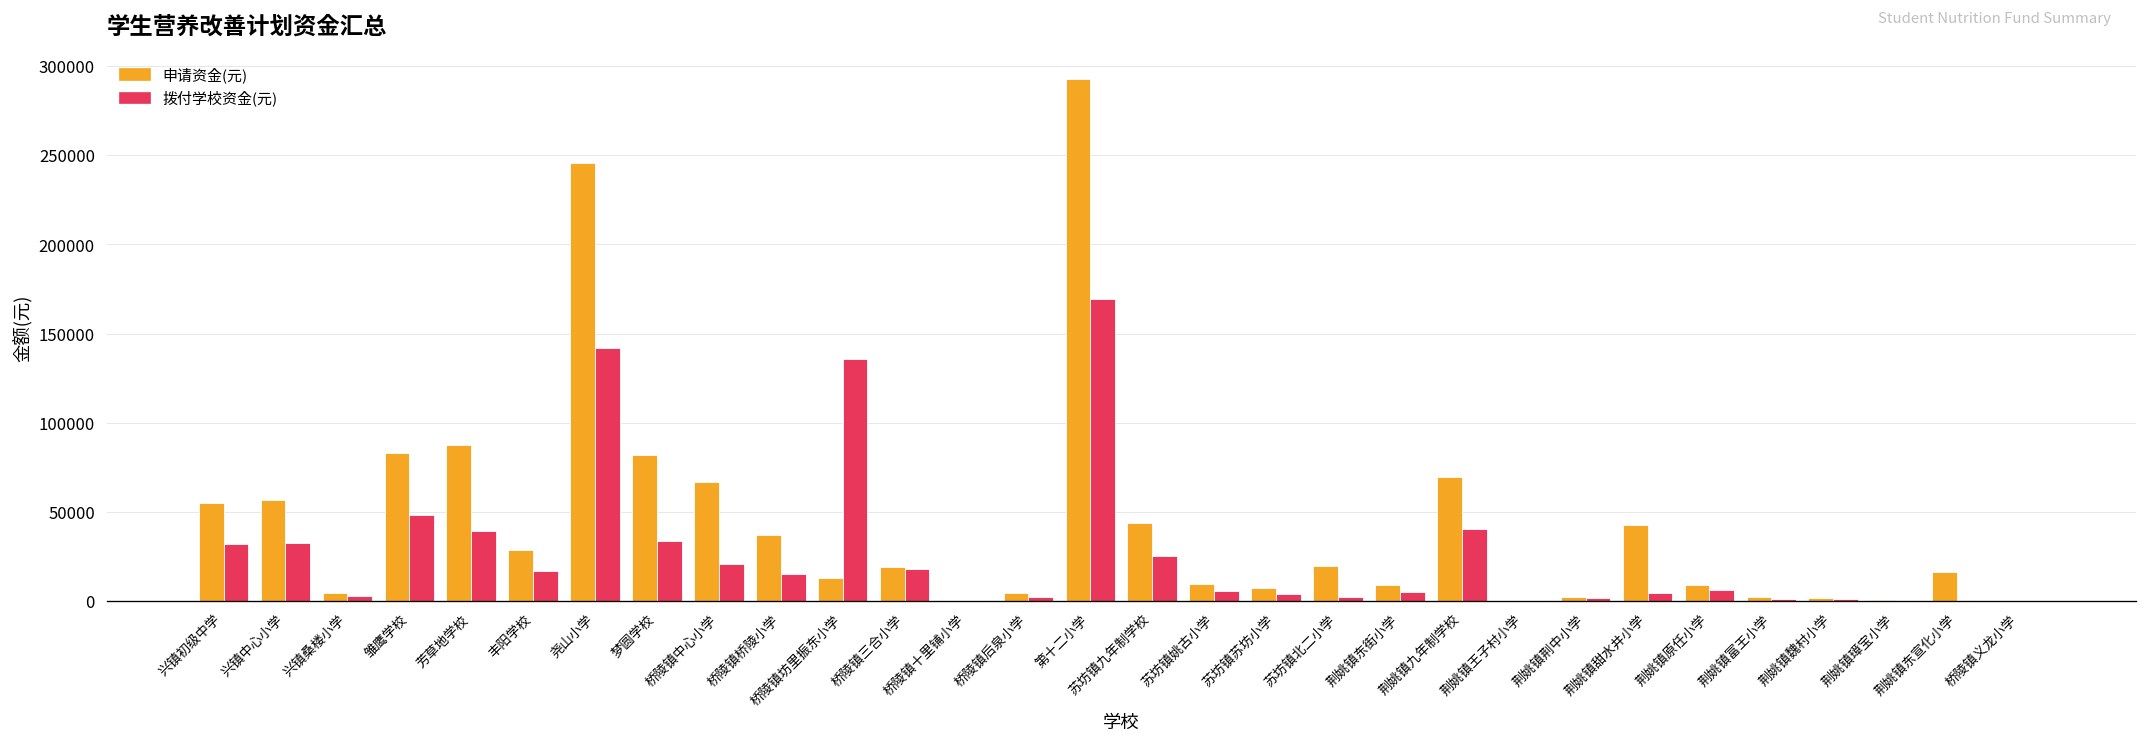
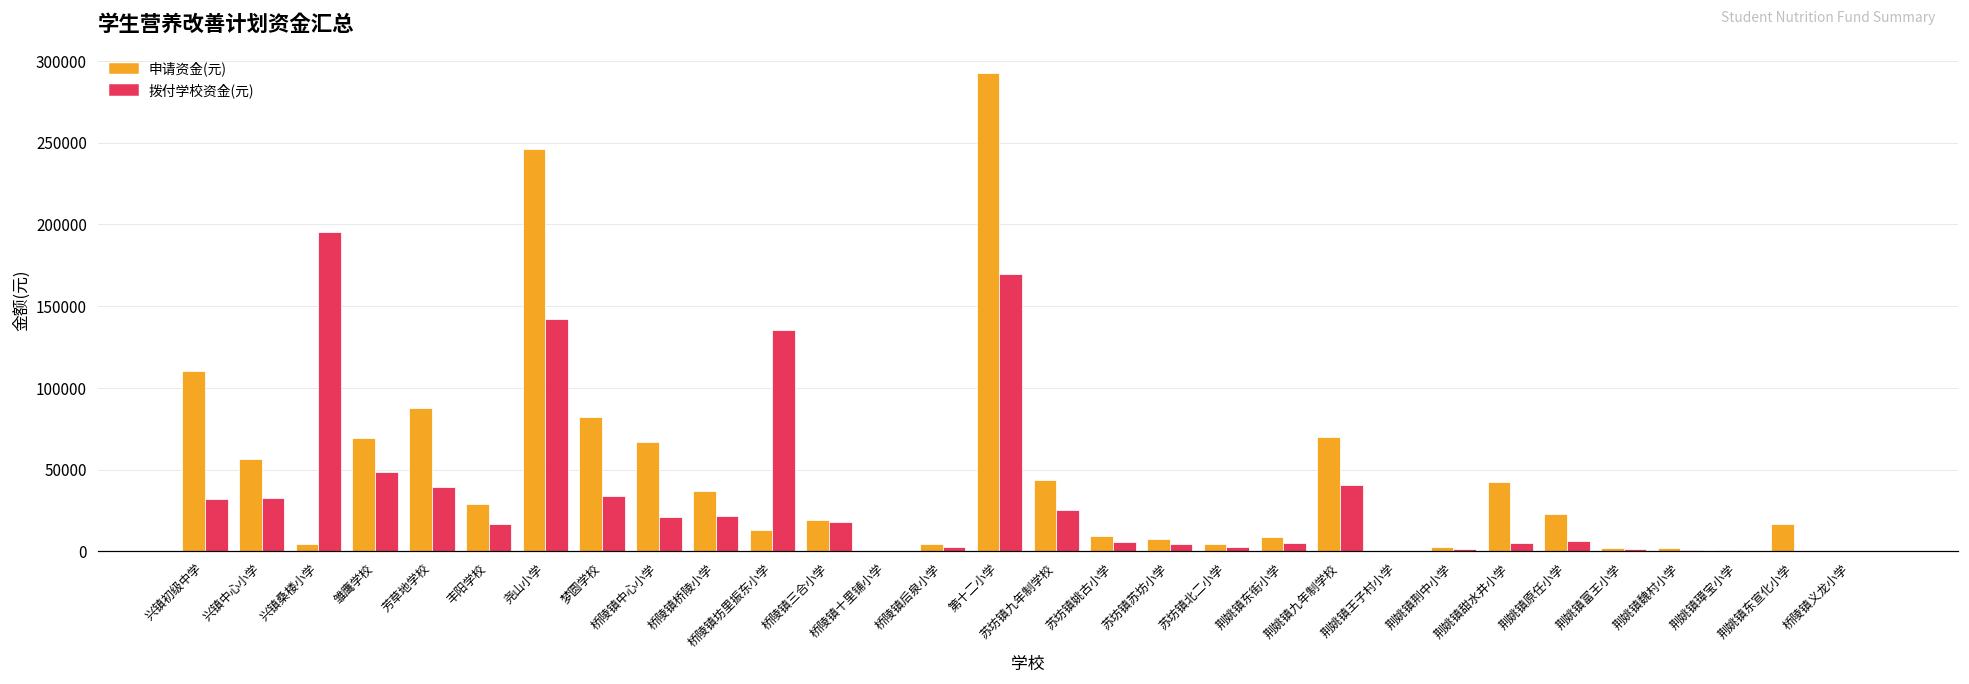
申请资金(元), 兴镇初级中学: 55000 -> 110000
拨付学校资金(元), 兴镇桑楼小学: 3000 -> 195000
申请资金(元), 雏鹰学校: 83000 -> 69000
拨付学校资金(元), 桥陵镇桥陵小学: 15000 -> 22000
申请资金(元), 苏坊镇北二小学: 20000 -> 4000
申请资金(元), 荆姚镇原任小学: 9000 -> 23000
